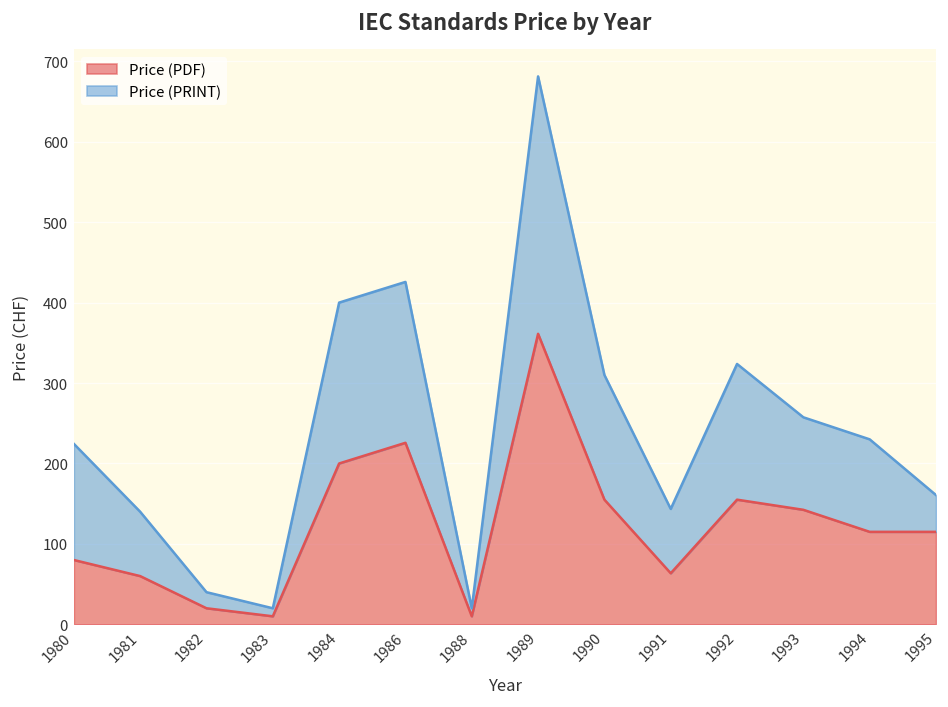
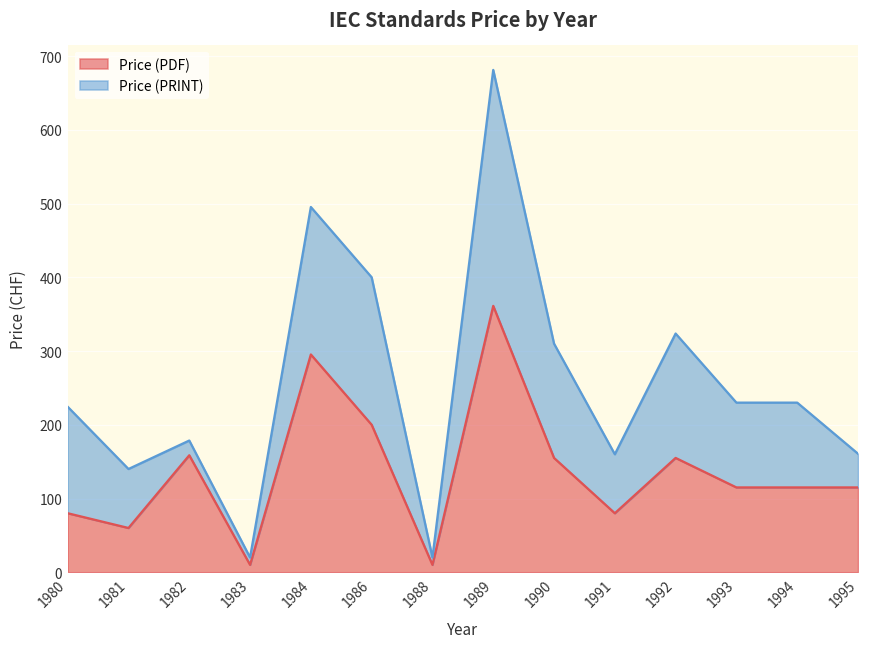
Price (PDF), 1982: 20 -> 160
Price (PDF), 1984: 200 -> 300
Price (PDF), 1986: 230 -> 200
Price (PDF), 1991: 60 -> 80
Price (PDF), 1993: 140 -> 120
